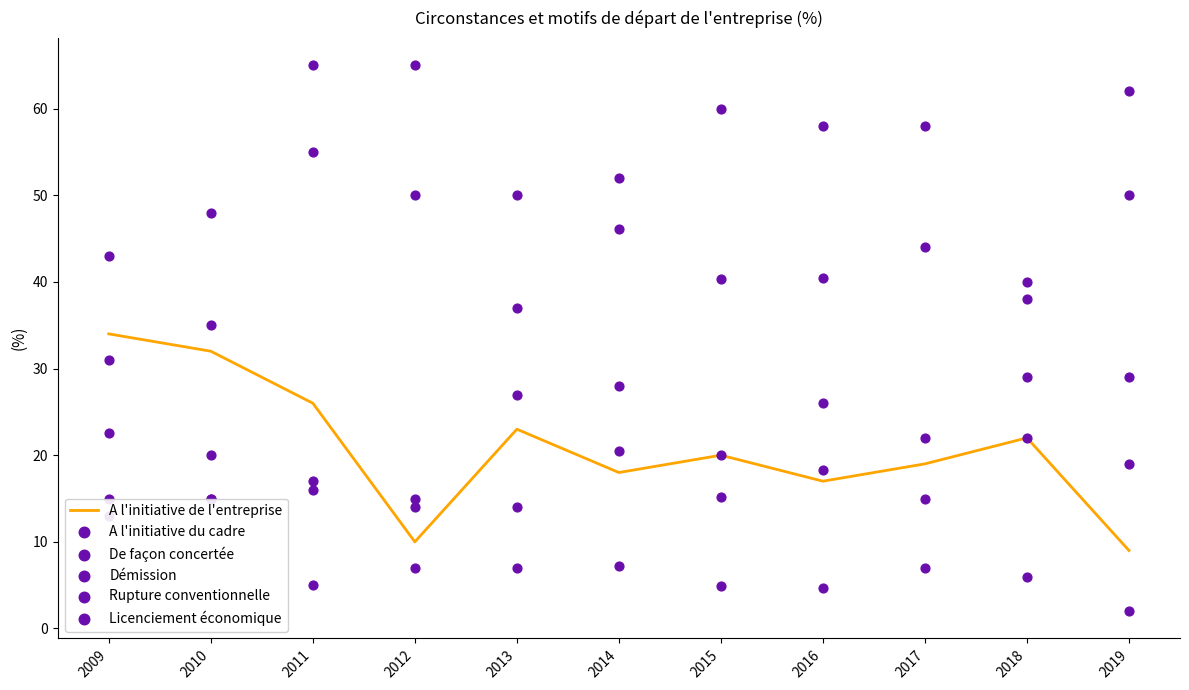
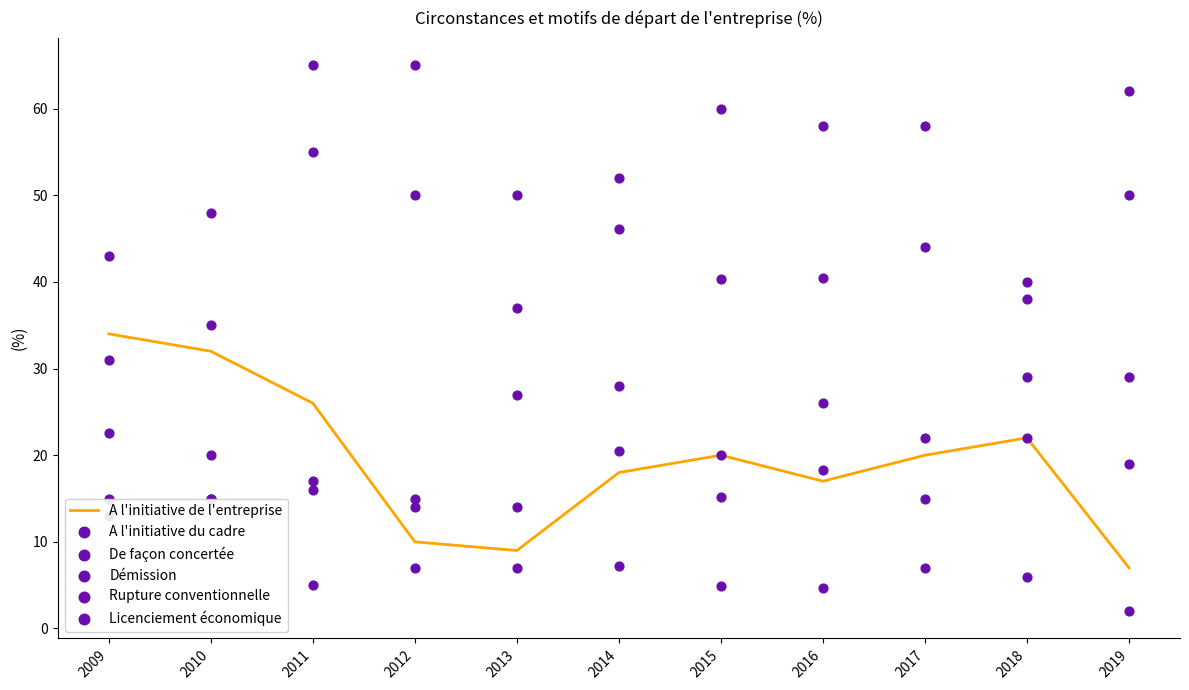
A l'initiative de l'entreprise, 2013: 23 -> 9
A l'initiative de l'entreprise, 2017: 19 -> 20
A l'initiative de l'entreprise, 2019: 9 -> 7
